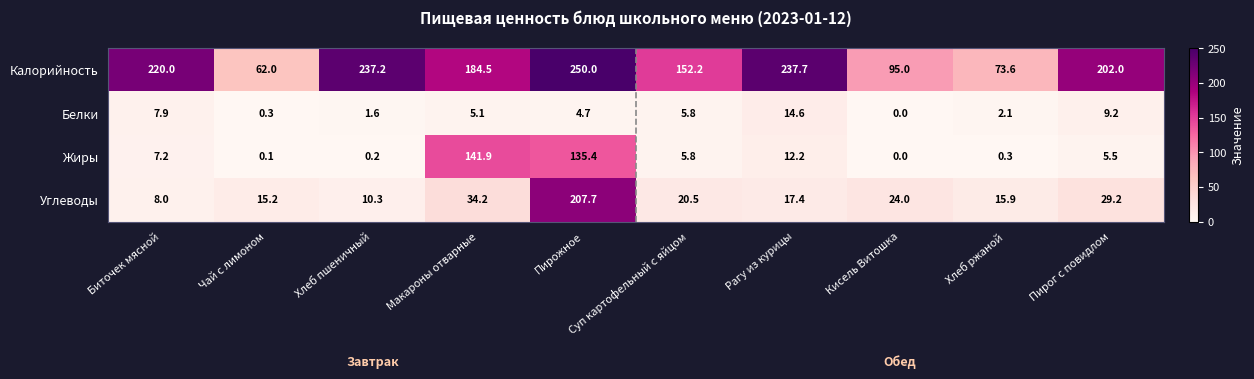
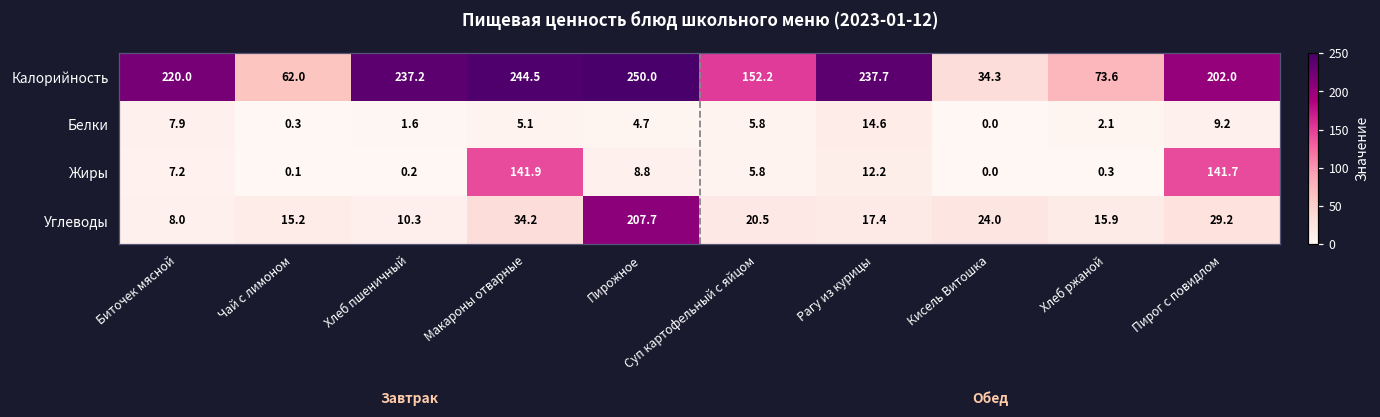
Калорийность, Макароны отварные: 184.5 -> 244.5
Калорийность, Кисель Витошка: 95.0 -> 34.3
Жиры, Пирожное: 135.4 -> 8.8
Жиры, Пирог с повидлом: 5.5 -> 141.7
